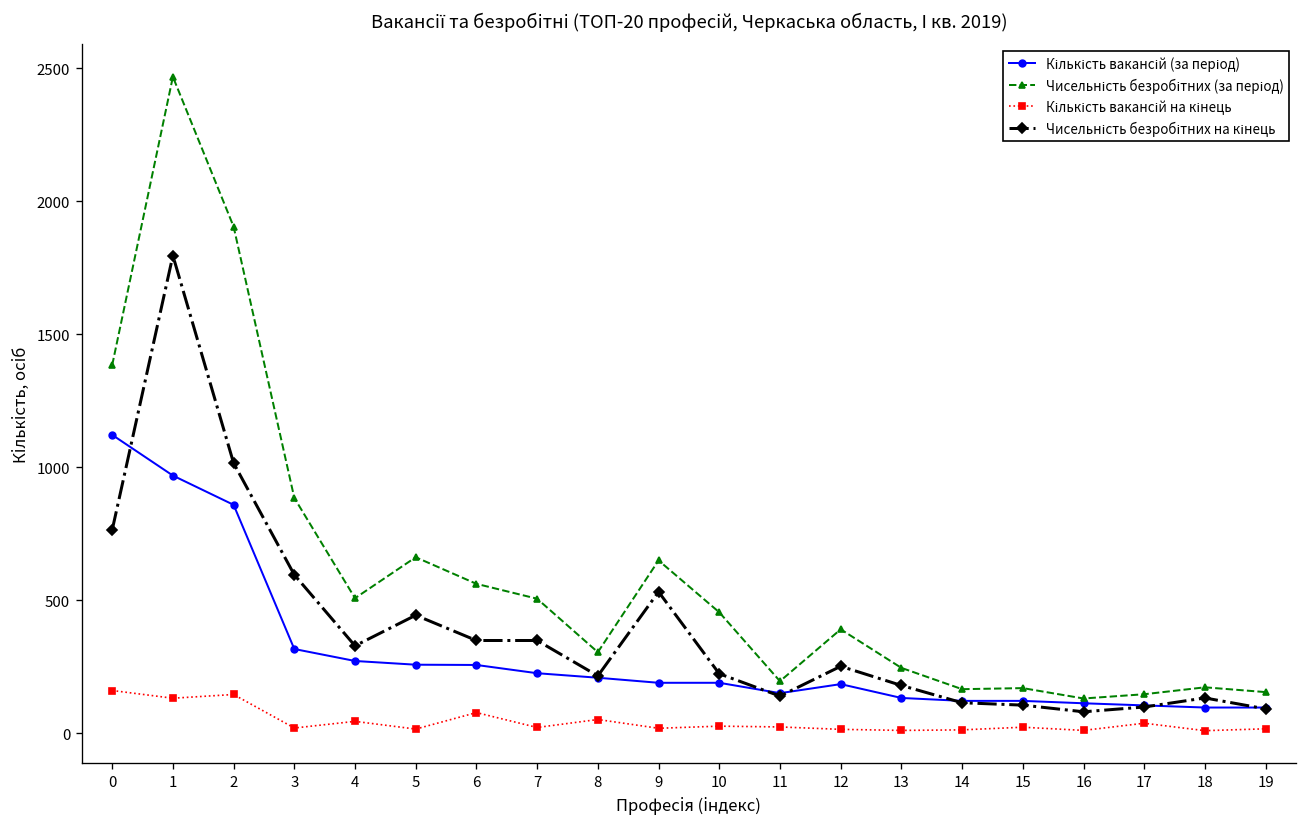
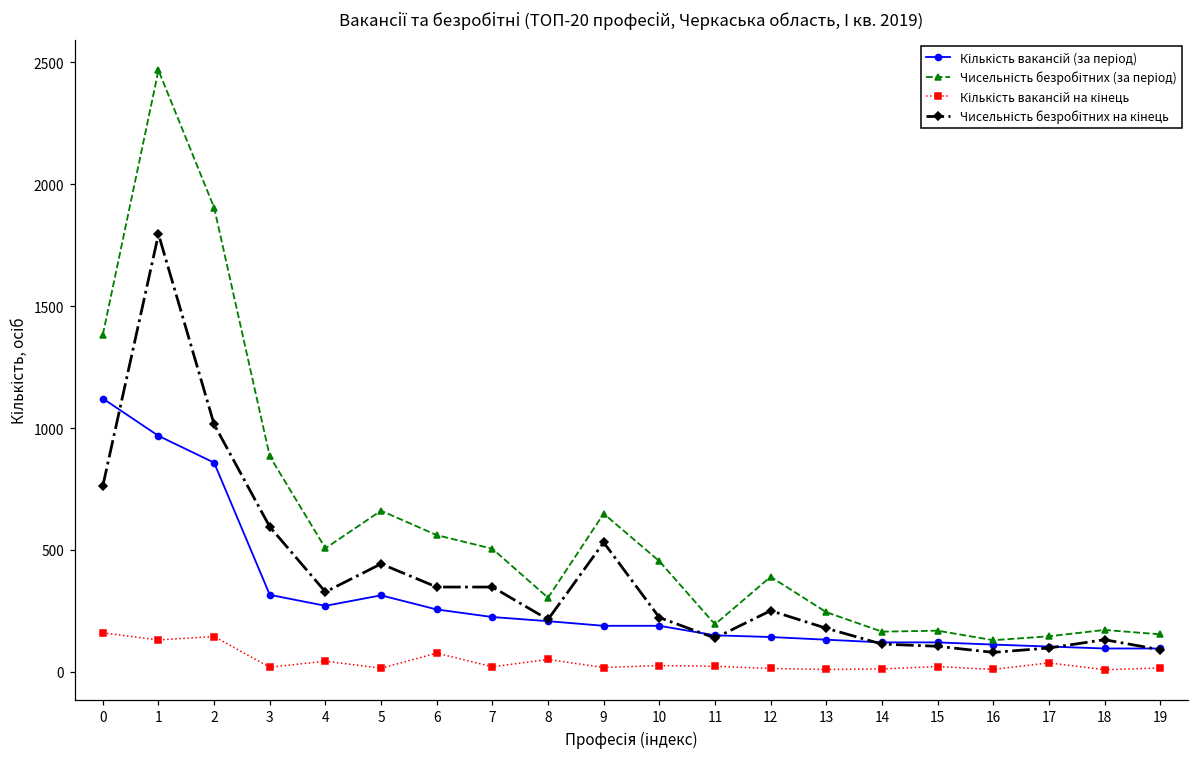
Кількість вакансій (за період), 5: 260 -> 310
Кількість вакансій (за період), 12: 180 -> 140
